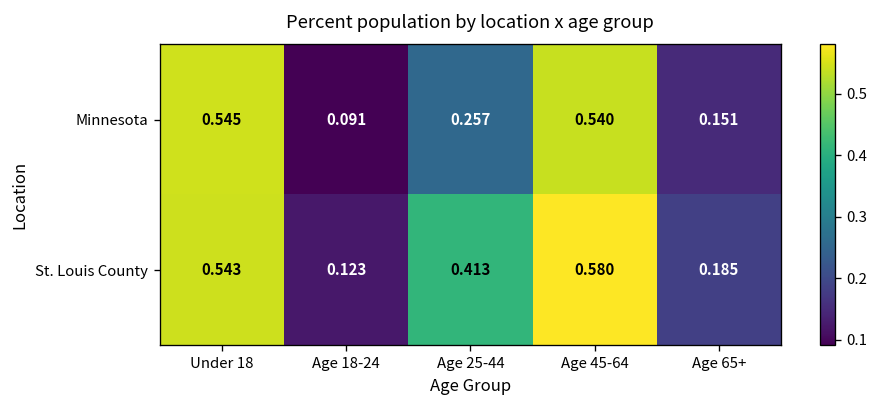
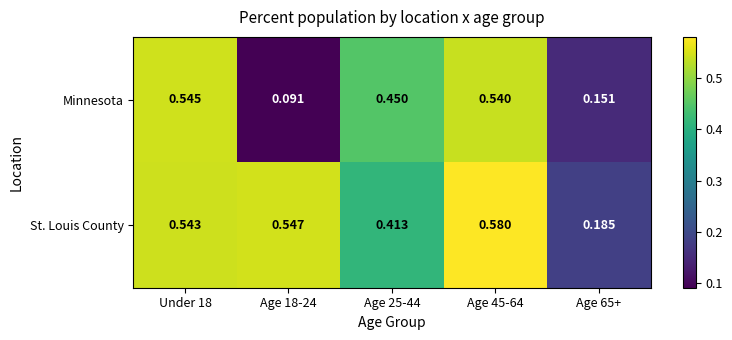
Minnesota, Age 25-44: 0.257 -> 0.450
St. Louis County, Age 18-24: 0.123 -> 0.547
